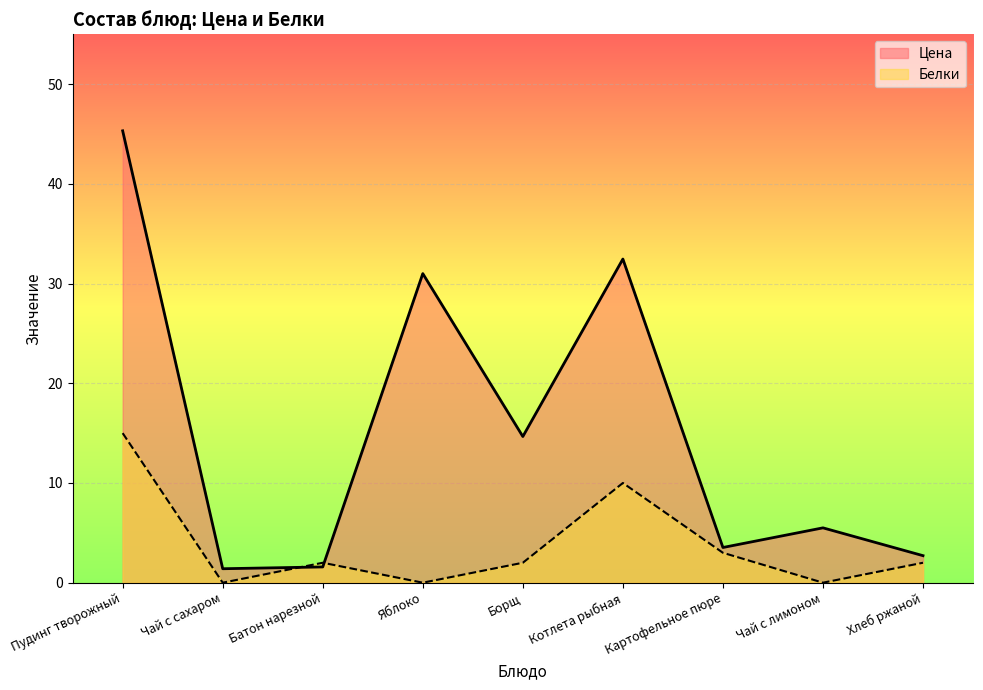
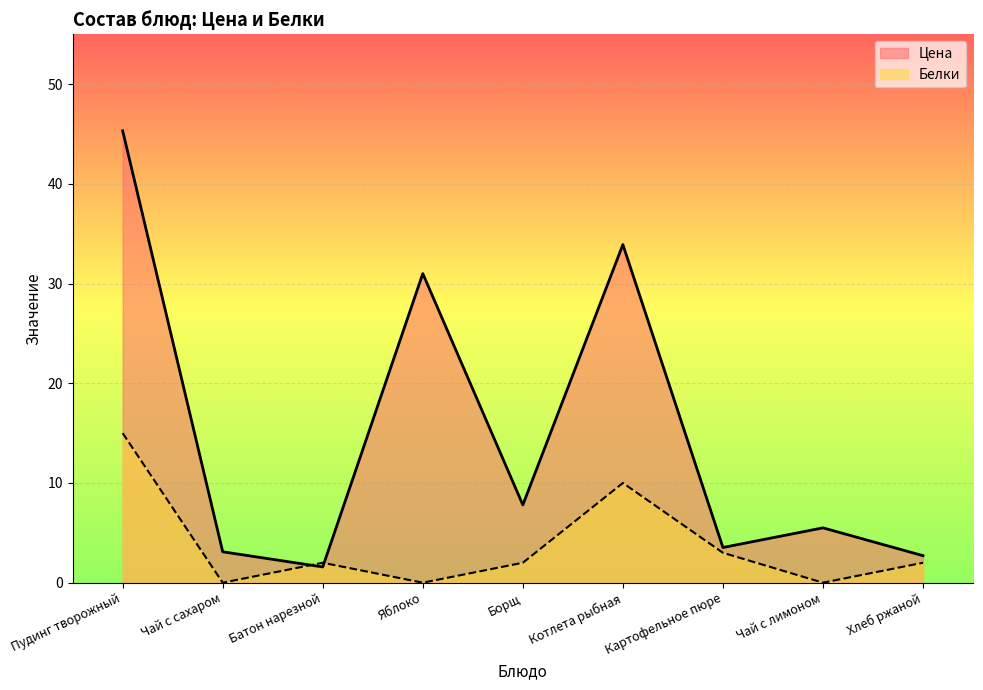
Цена, Чай с сахаром: 1 -> 3
Цена, Борщ: 15 -> 8
Цена, Котлета рыбная: 32 -> 34
